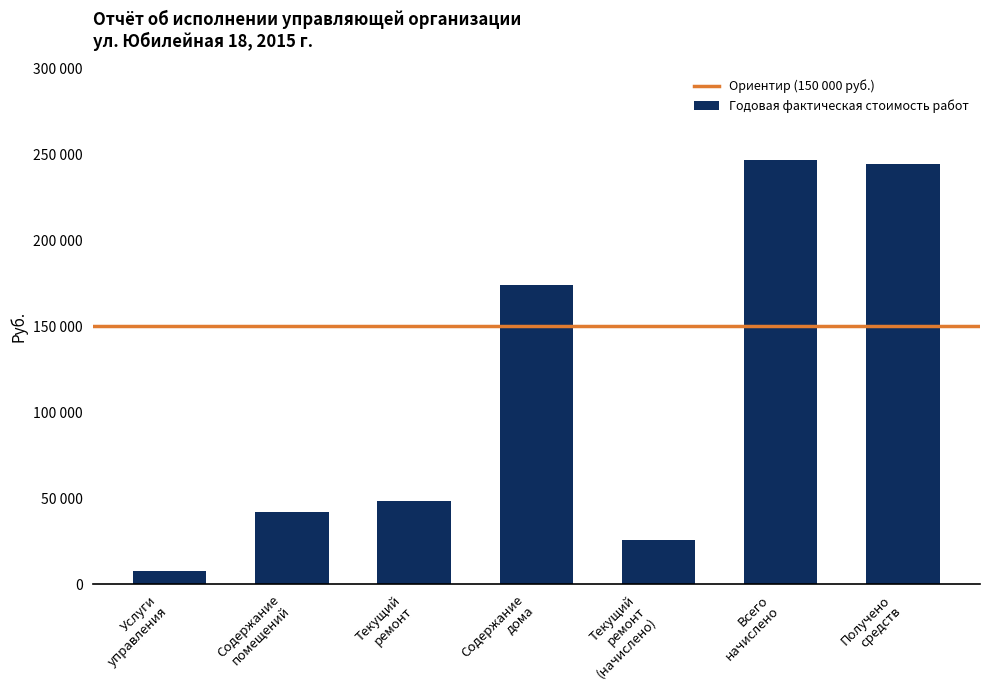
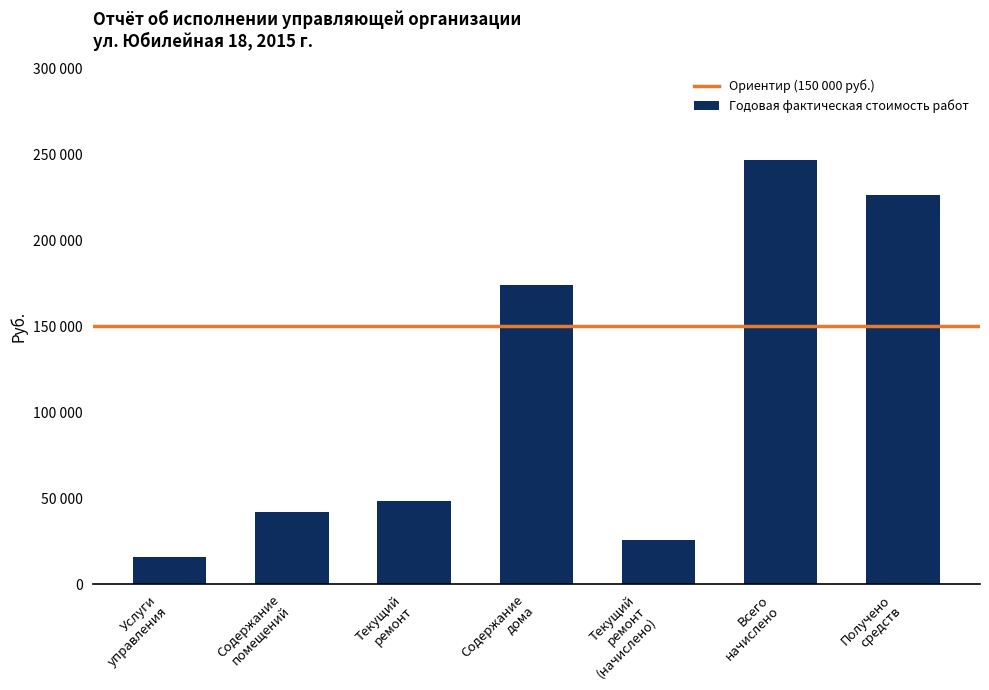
Услуги управления: 8000 -> 16000
Получено средств: 244000 -> 226000
